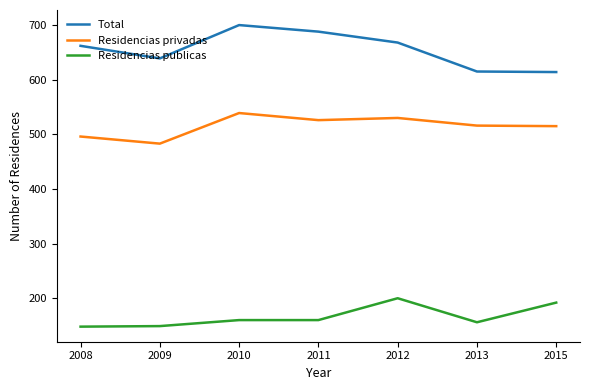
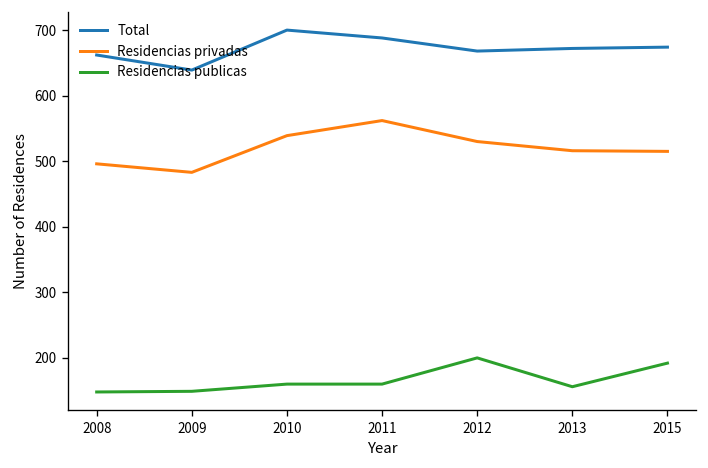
Residencias privadas, 2011: 530 -> 560
Total, 2013: 620 -> 670
Total, 2015: 610 -> 670
